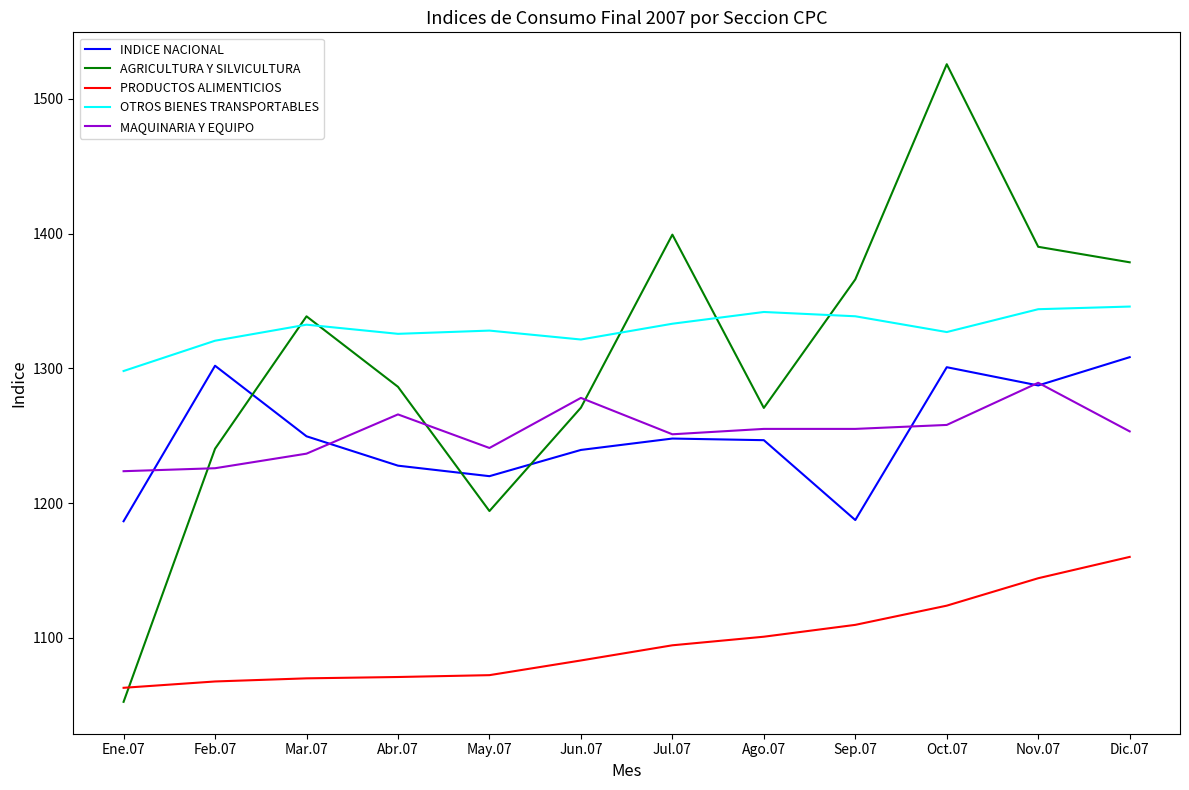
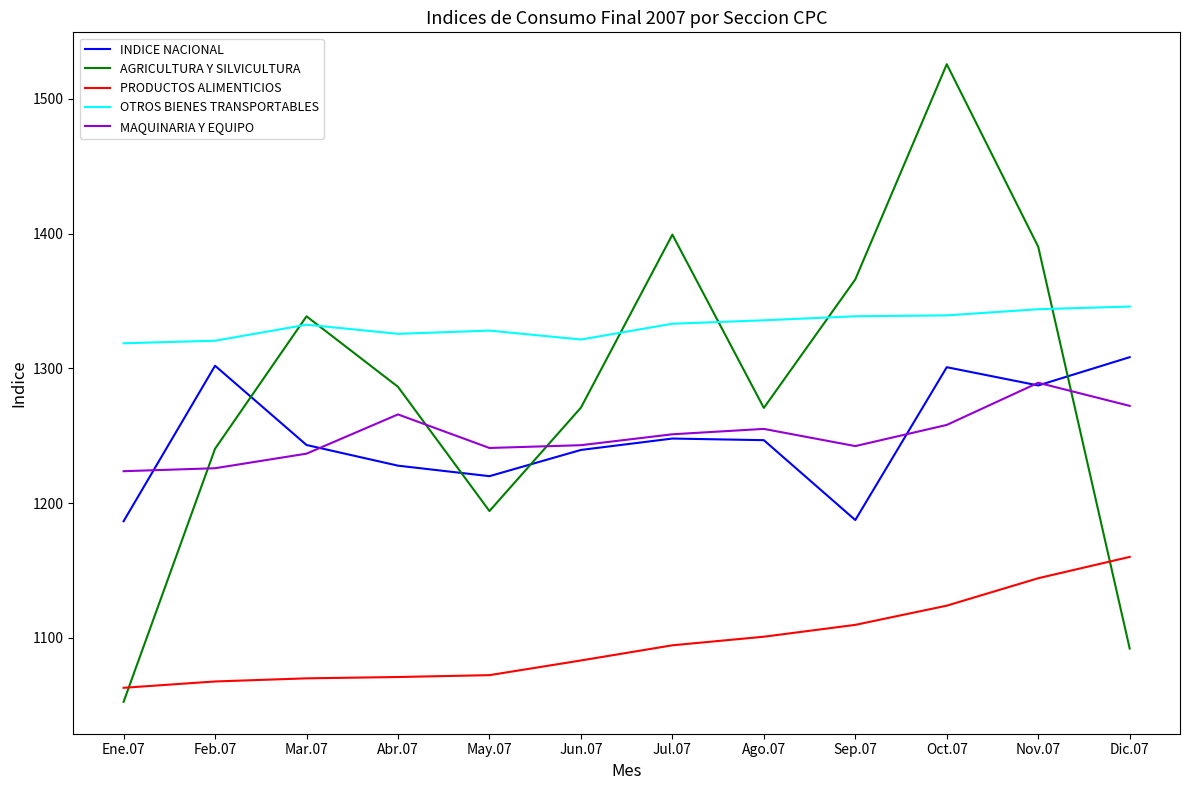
OTROS BIENES TRANSPORTABLES, Ene.07: 1298 -> 1319
INDICE NACIONAL, Mar.07: 1250 -> 1243
MAQUINARIA Y EQUIPO, Jun.07: 1278 -> 1243
OTROS BIENES TRANSPORTABLES, Ago.07: 1342 -> 1336
MAQUINARIA Y EQUIPO, Sep.07: 1255 -> 1242
OTROS BIENES TRANSPORTABLES, Oct.07: 1327 -> 1339
AGRICULTURA Y SILVICULTURA, Dic.07: 1379 -> 1092
MAQUINARIA Y EQUIPO, Dic.07: 1253 -> 1272
